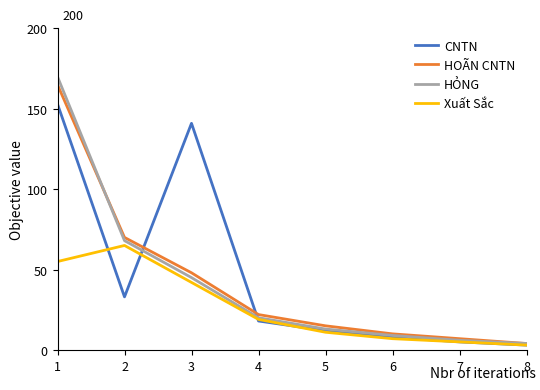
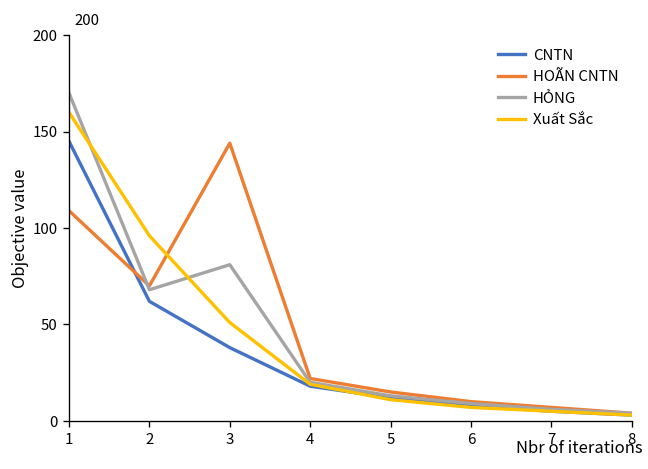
CNTN, 1: 153 -> 145
HOÃN CNTN, 1: 165 -> 109
Xuất Sắc, 1: 55 -> 160
CNTN, 2: 33 -> 62
Xuất Sắc, 2: 65 -> 96
CNTN, 3: 141 -> 38
HOÃN CNTN, 3: 48 -> 144
HỎNG, 3: 45 -> 81
Xuất Sắc, 3: 42 -> 51
